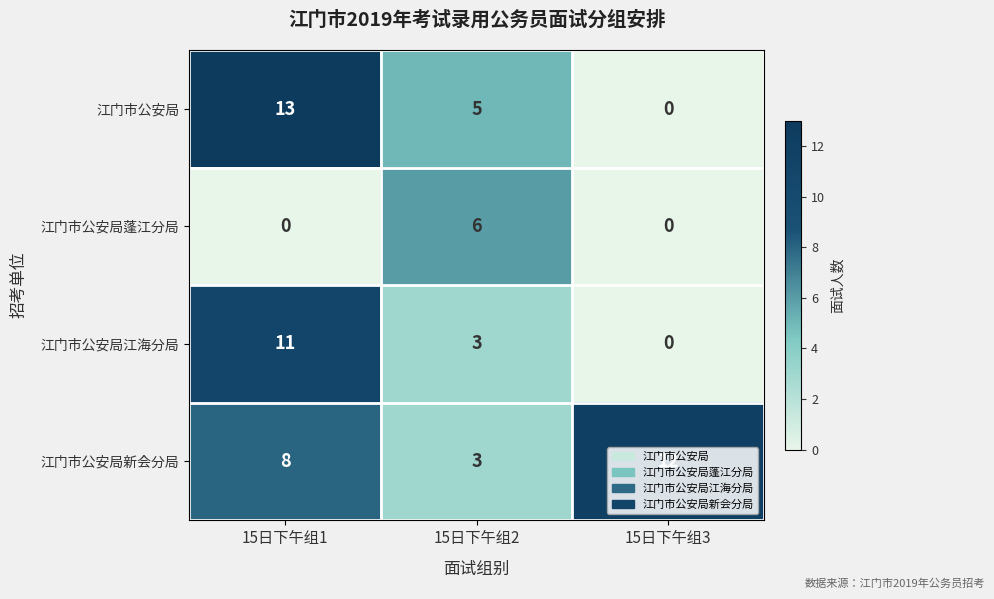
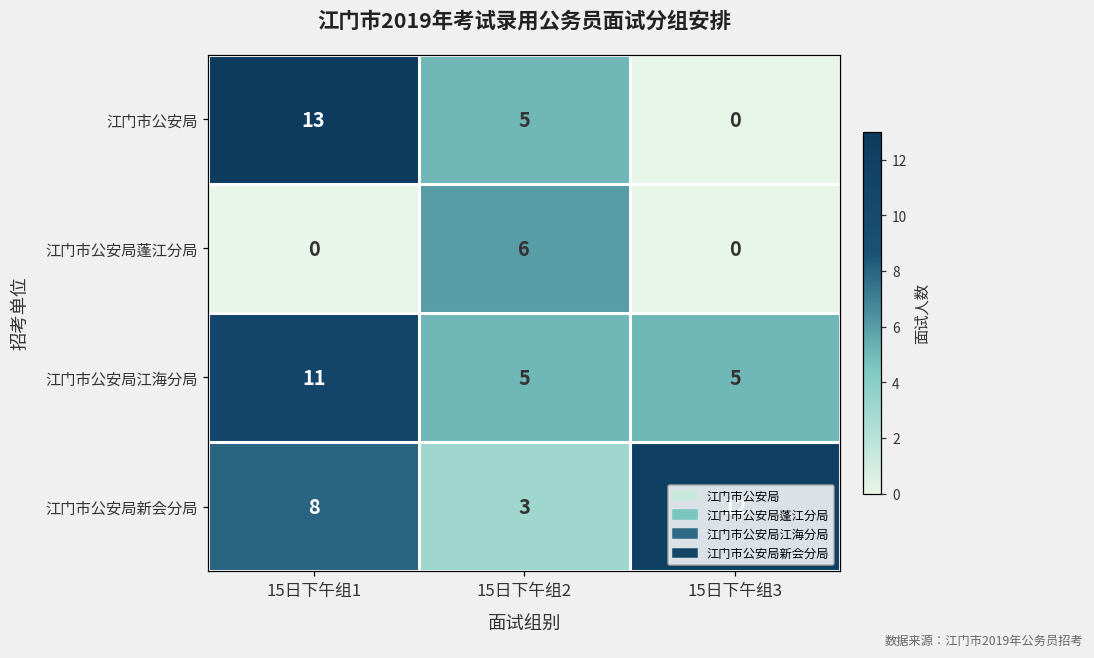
江门市公安局江海分局, 15日下午组2: 3 -> 5
江门市公安局江海分局, 15日下午组3: 0 -> 5
